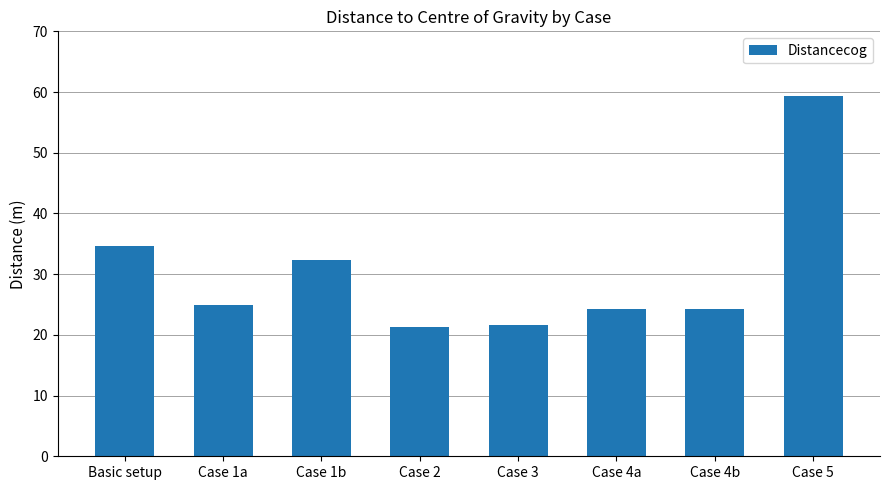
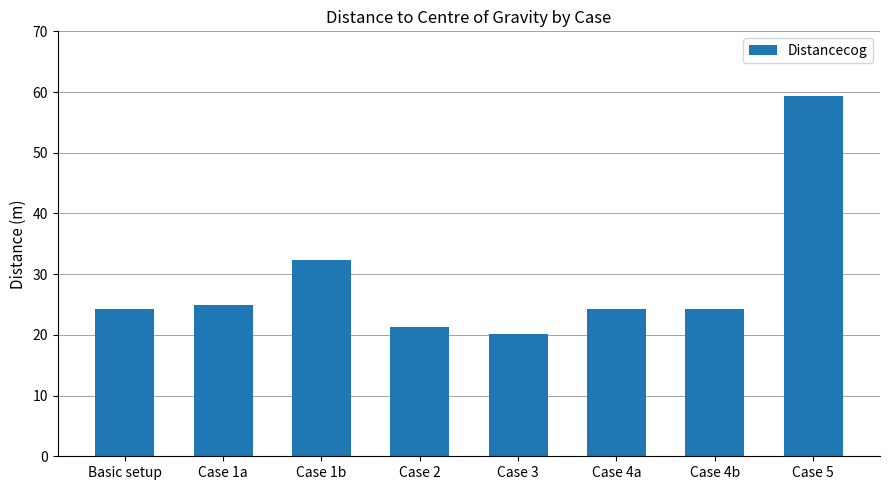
Basic setup: 35 -> 24
Case 3: 22 -> 20
